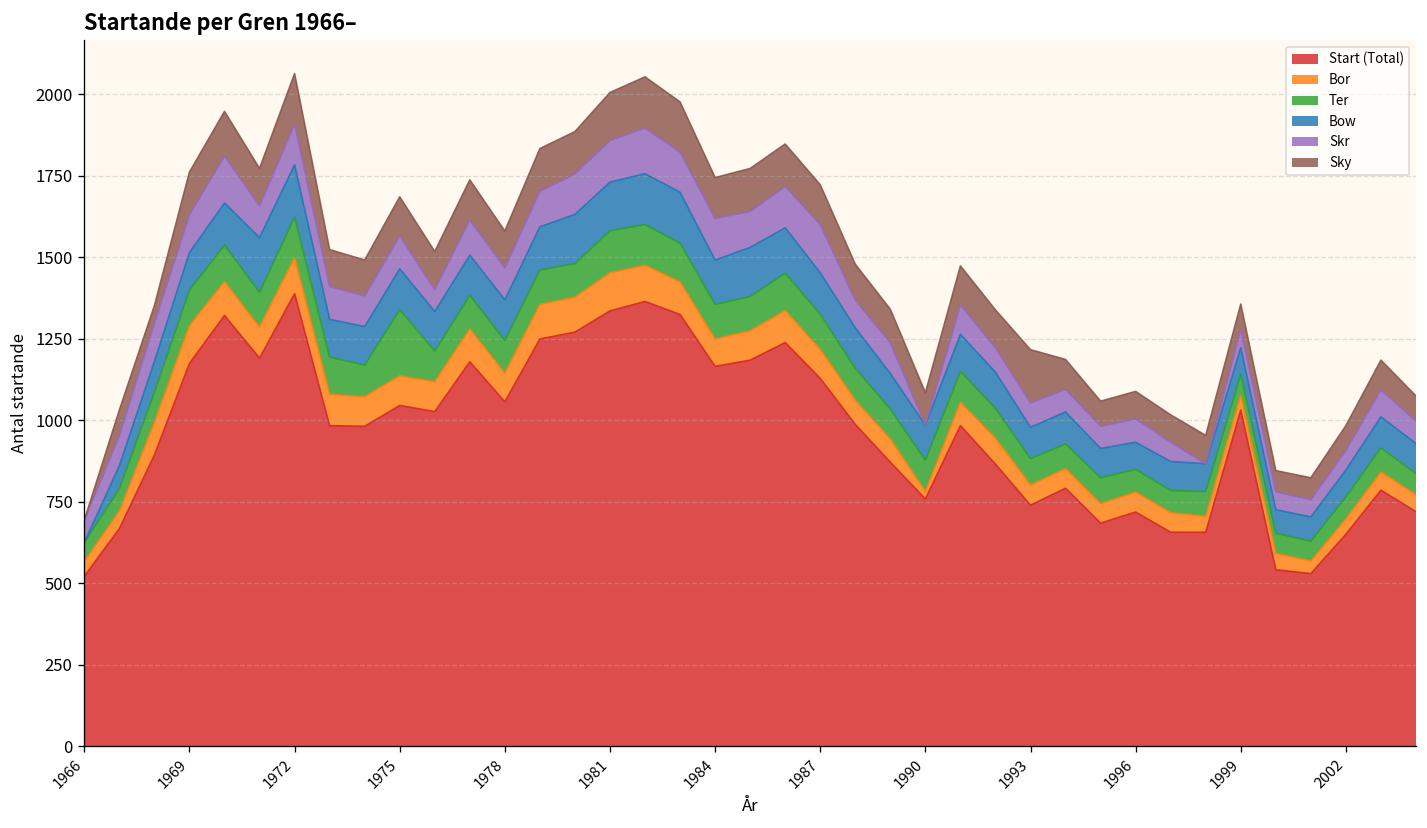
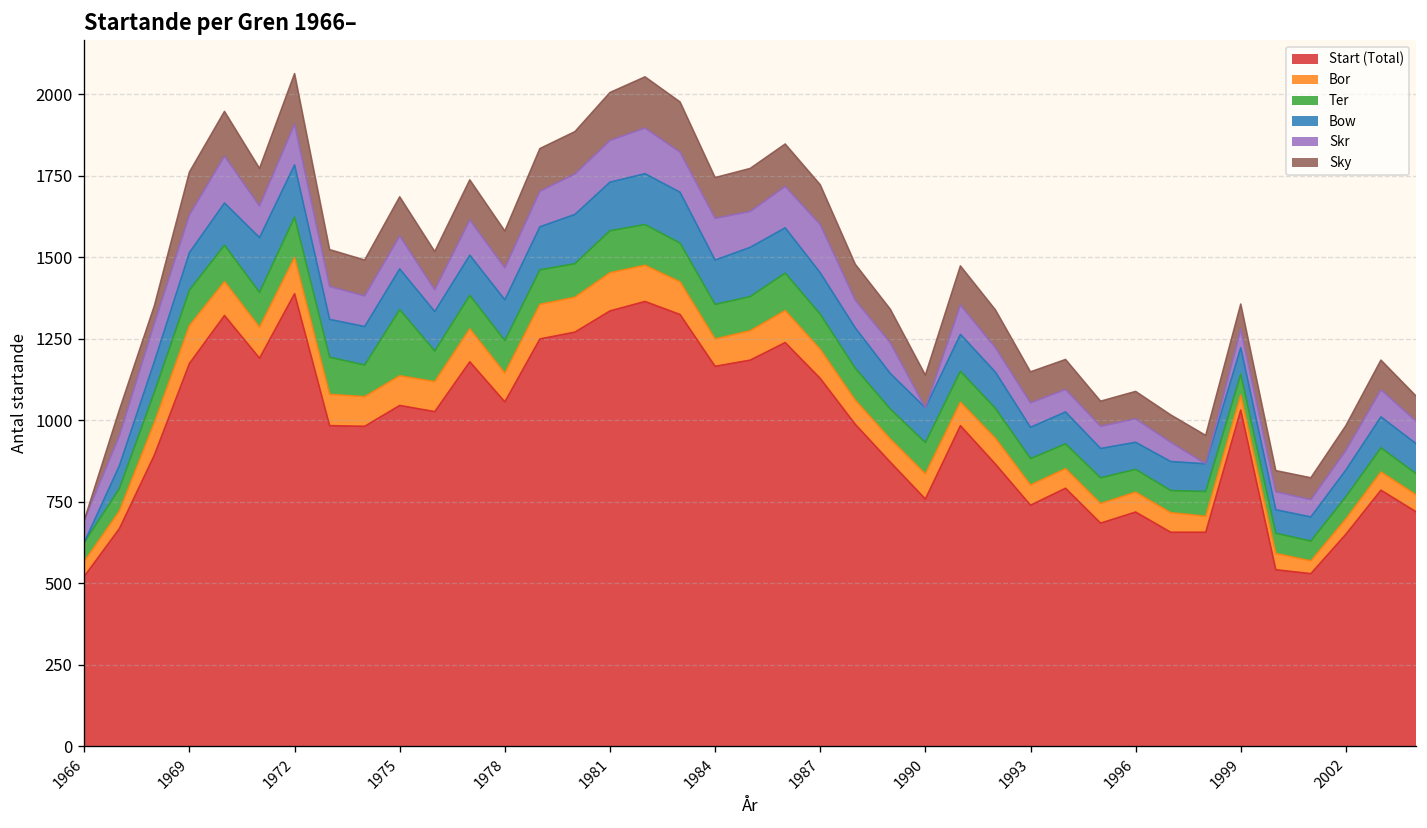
Bor, 1990: 20 -> 80
Sky, 1993: 160 -> 100
